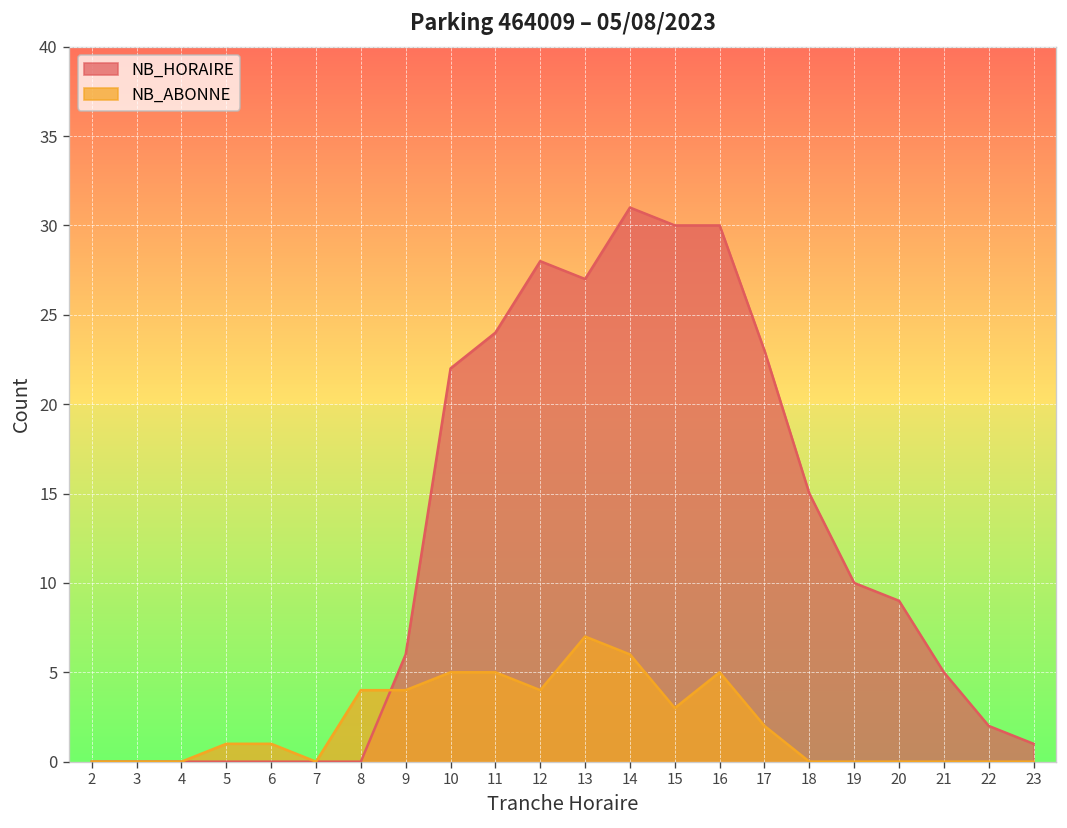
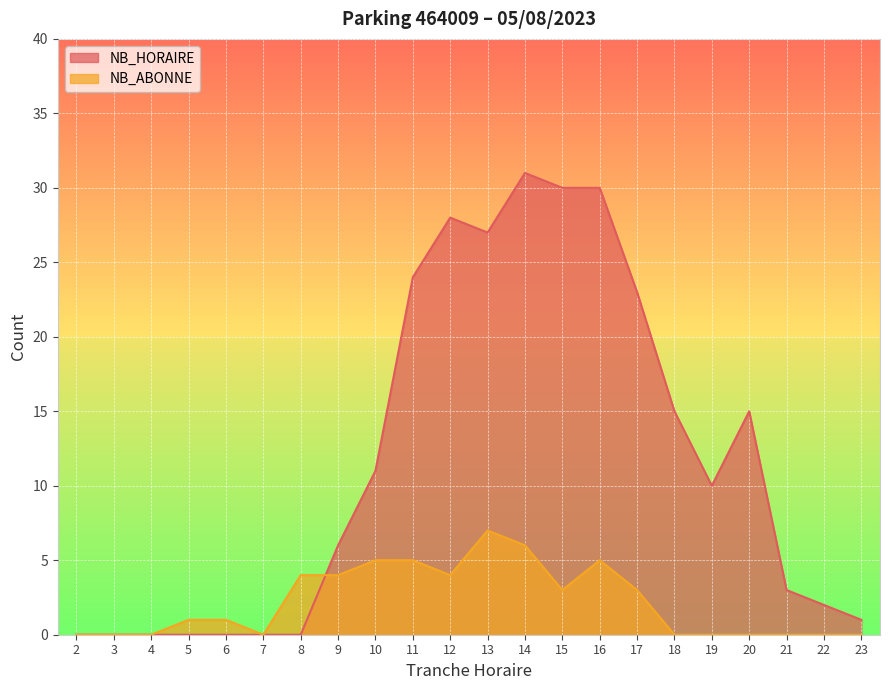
NB_HORAIRE, 10: 22 -> 11
NB_ABONNE, 17: 2 -> 3
NB_HORAIRE, 20: 9 -> 15
NB_HORAIRE, 21: 5 -> 3
